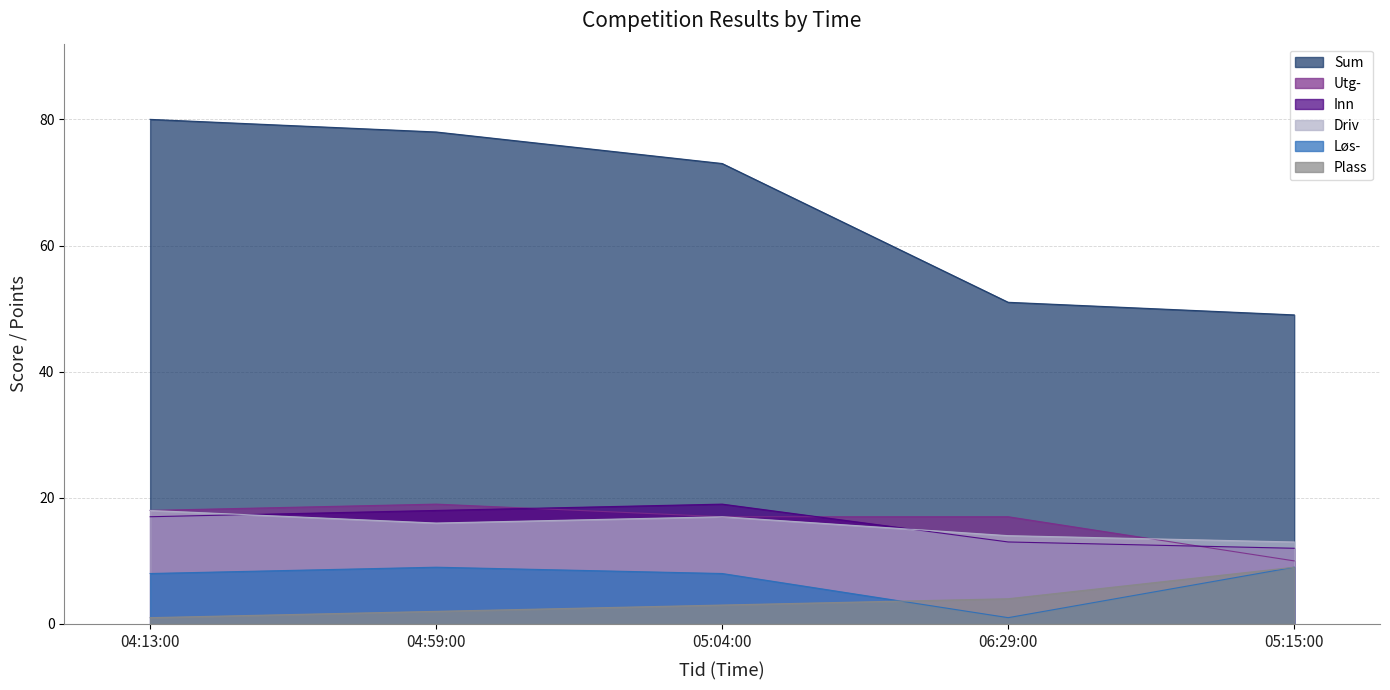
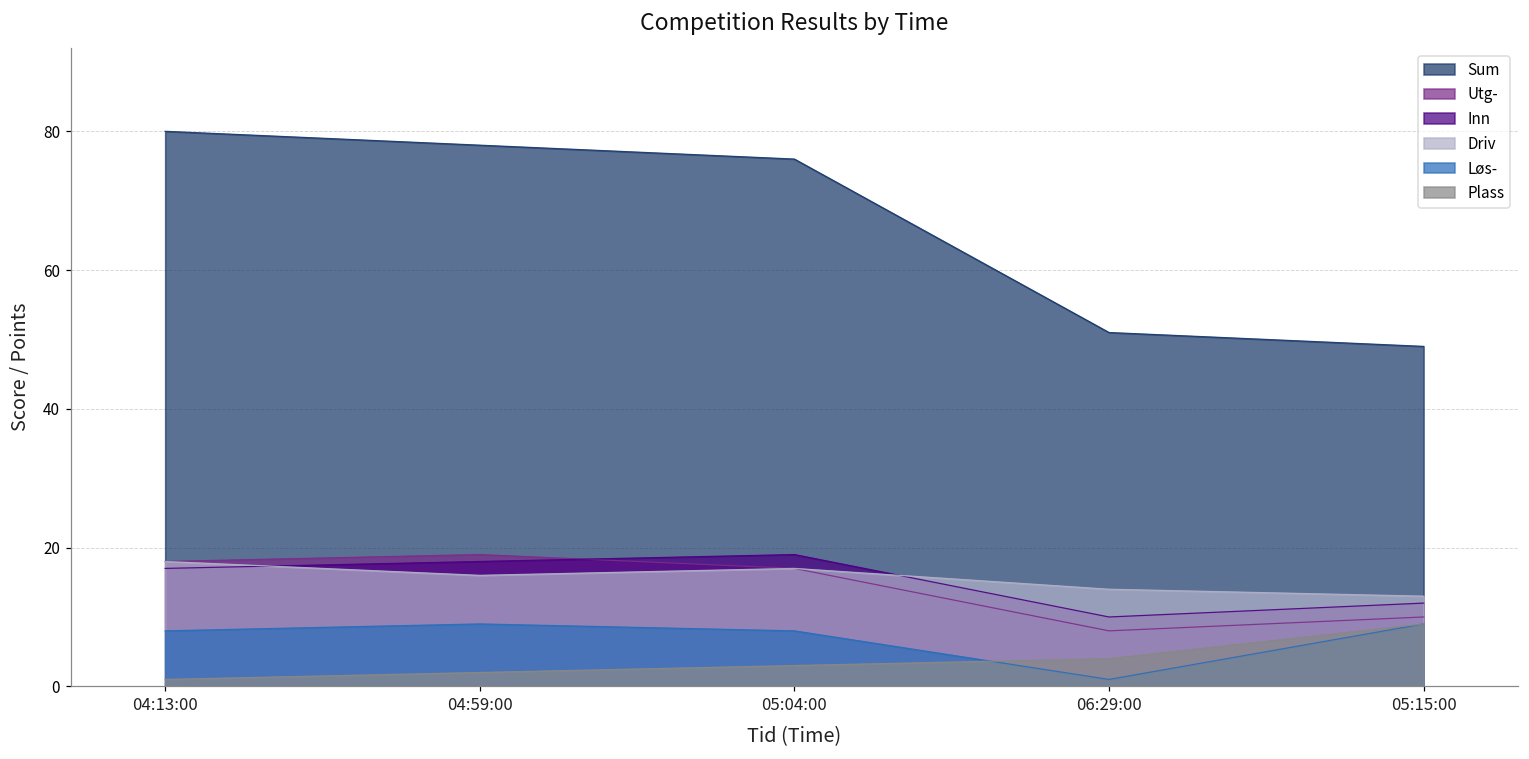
Sum, 05:04:00: 73 -> 76
Utg-, 06:29:00: 17 -> 8
Inn, 06:29:00: 13 -> 10
